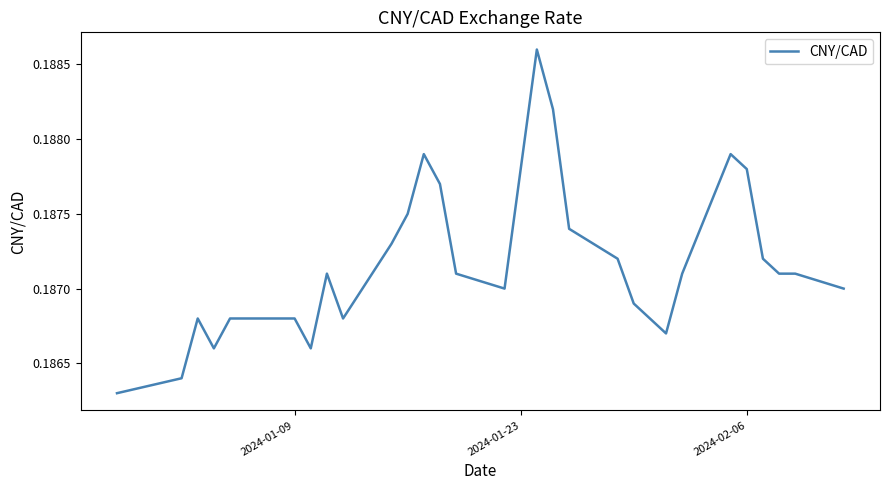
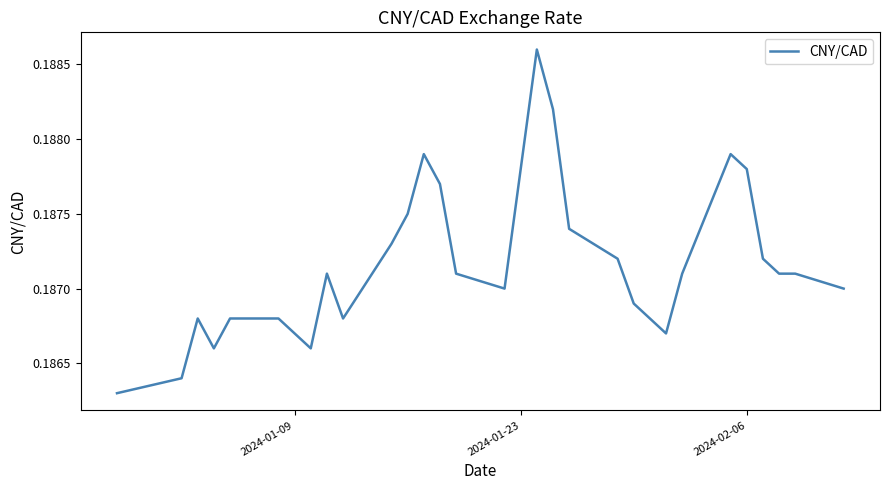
2024-01-09: 0.1868 -> 0.1867
